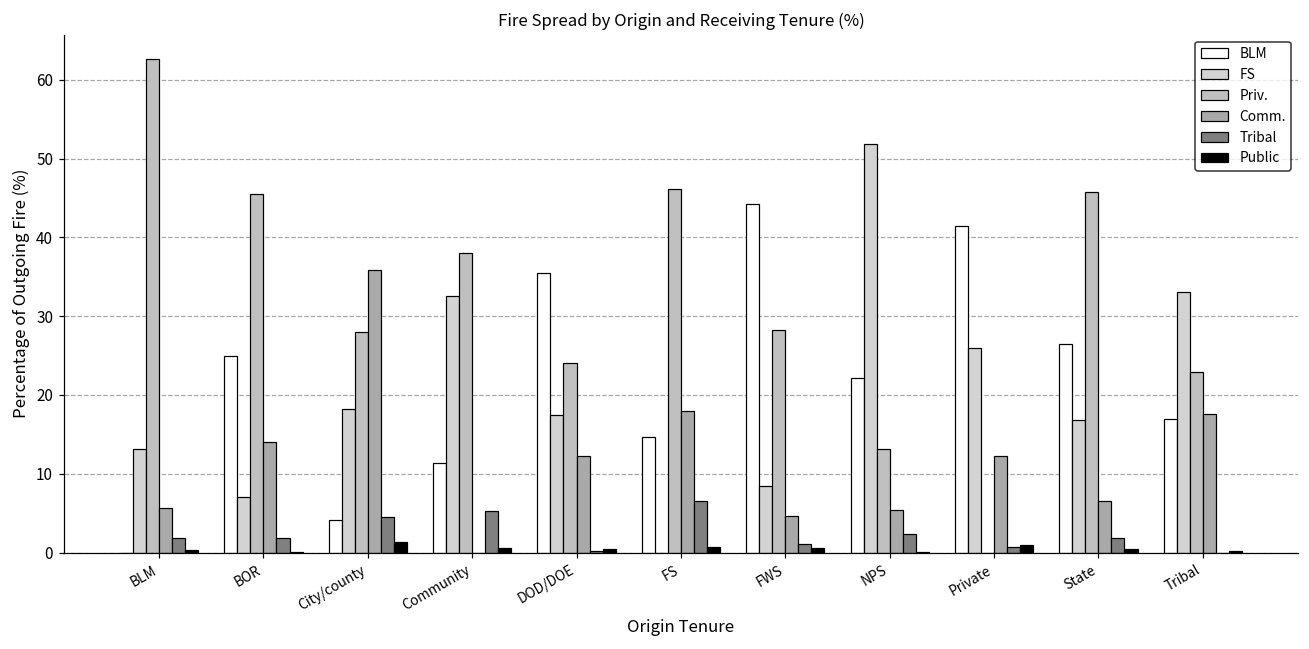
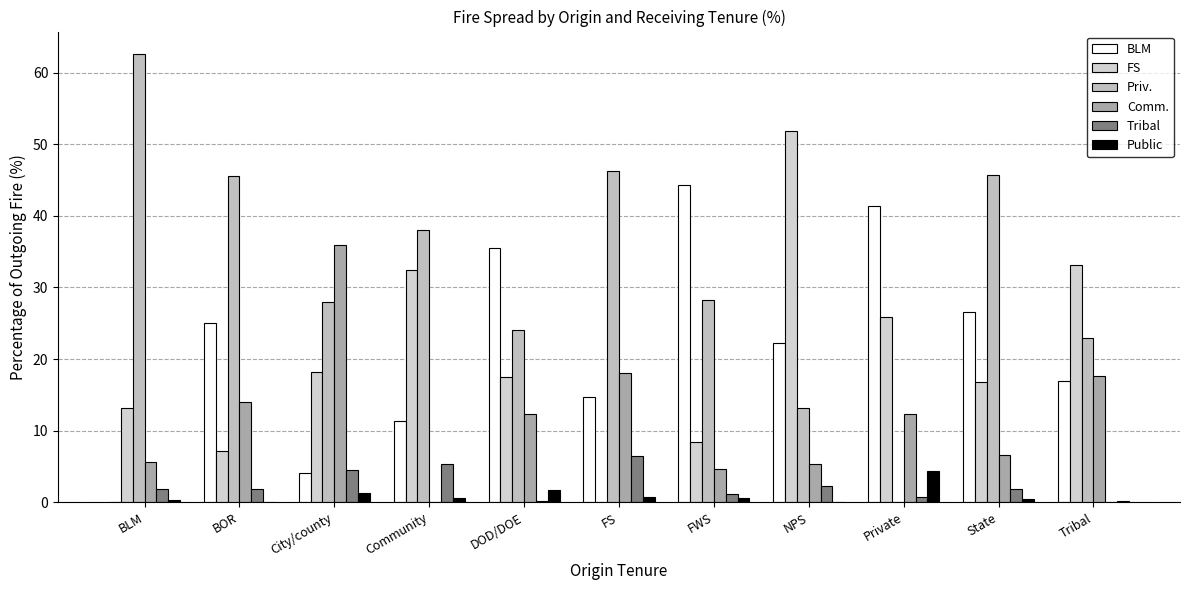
Public, DOD/DOE: 1 -> 2
Public, Private: 1 -> 4
